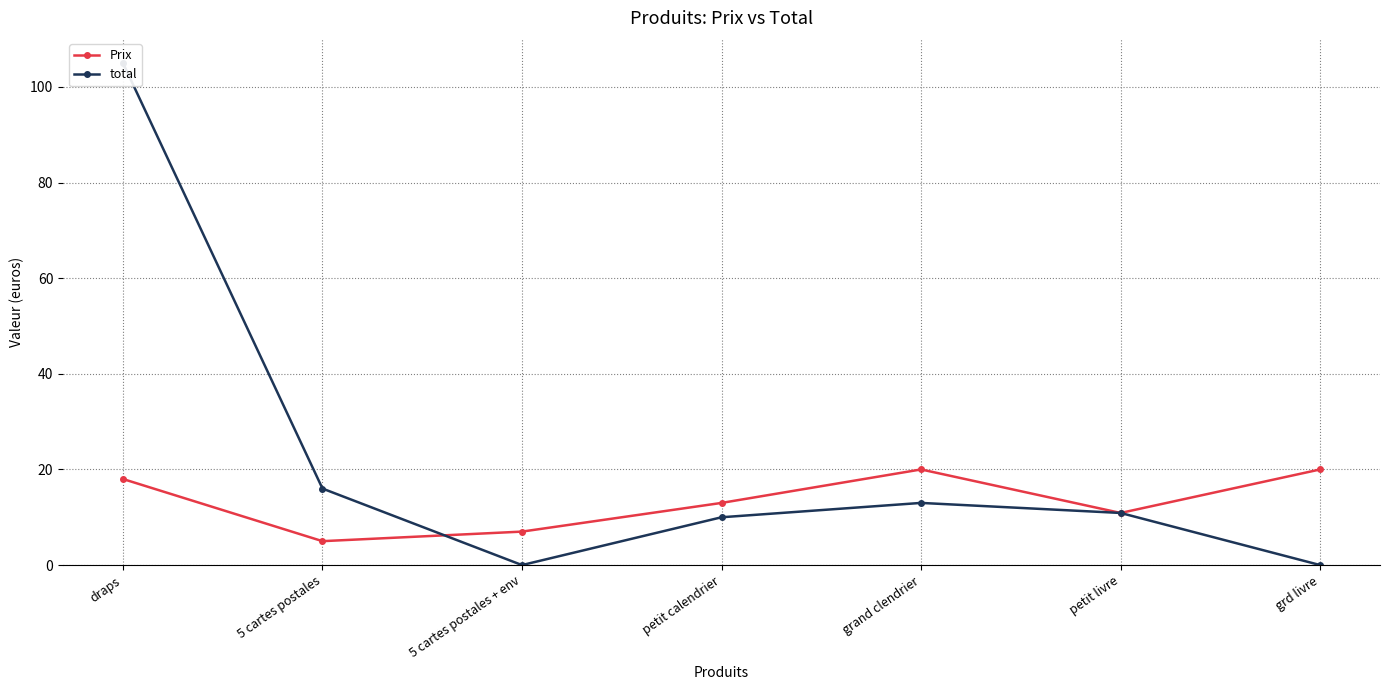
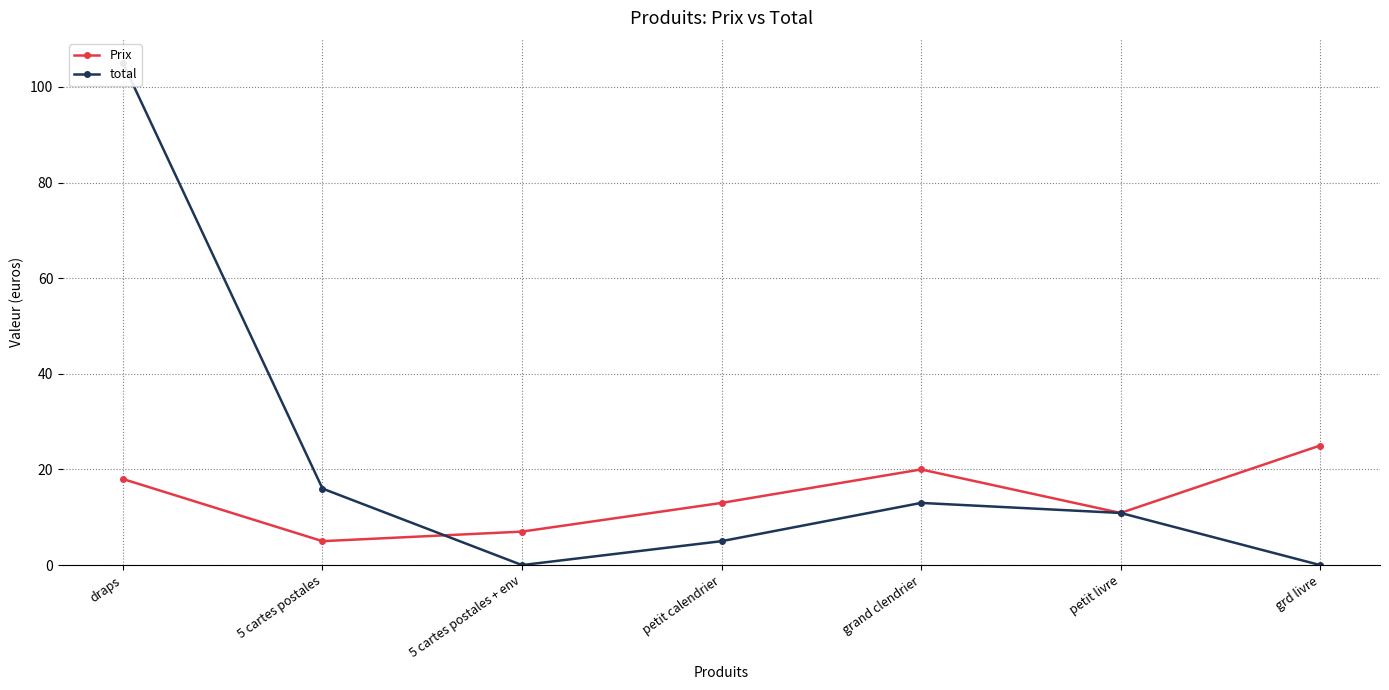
total, petit calendrier: 10 -> 5
Prix, grd livre: 20 -> 25
